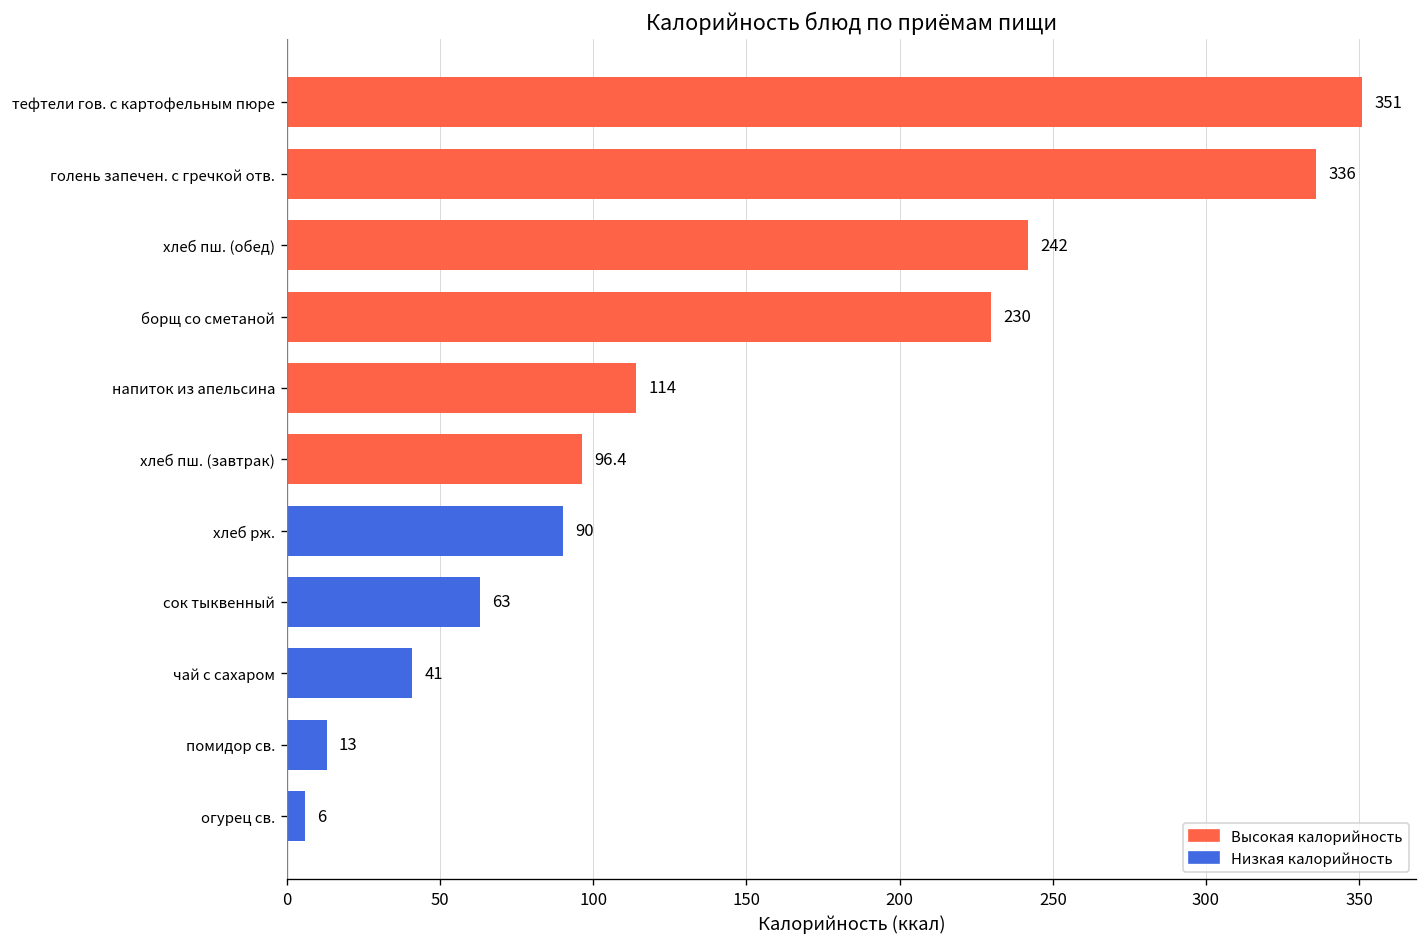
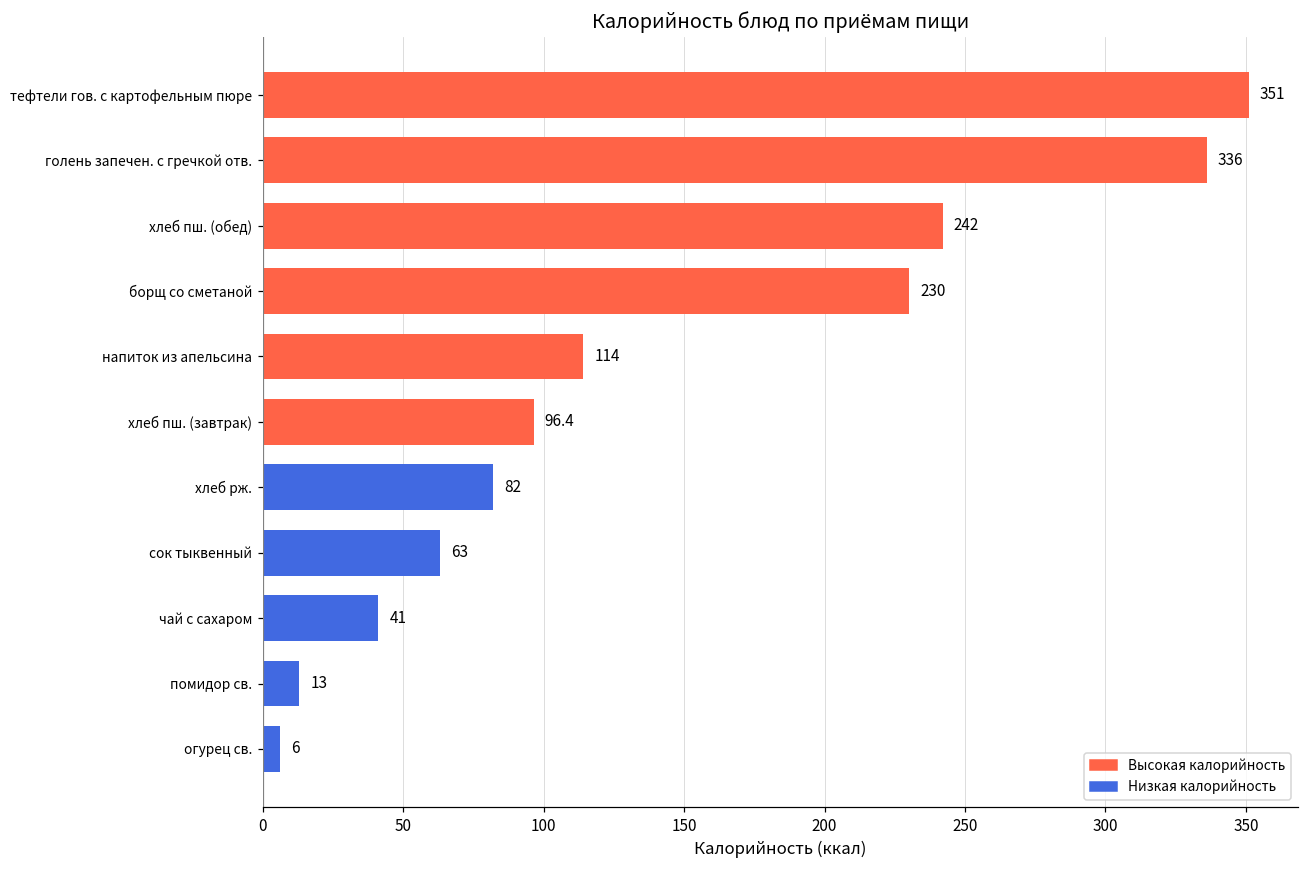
хлеб рж.: 90 -> 82
